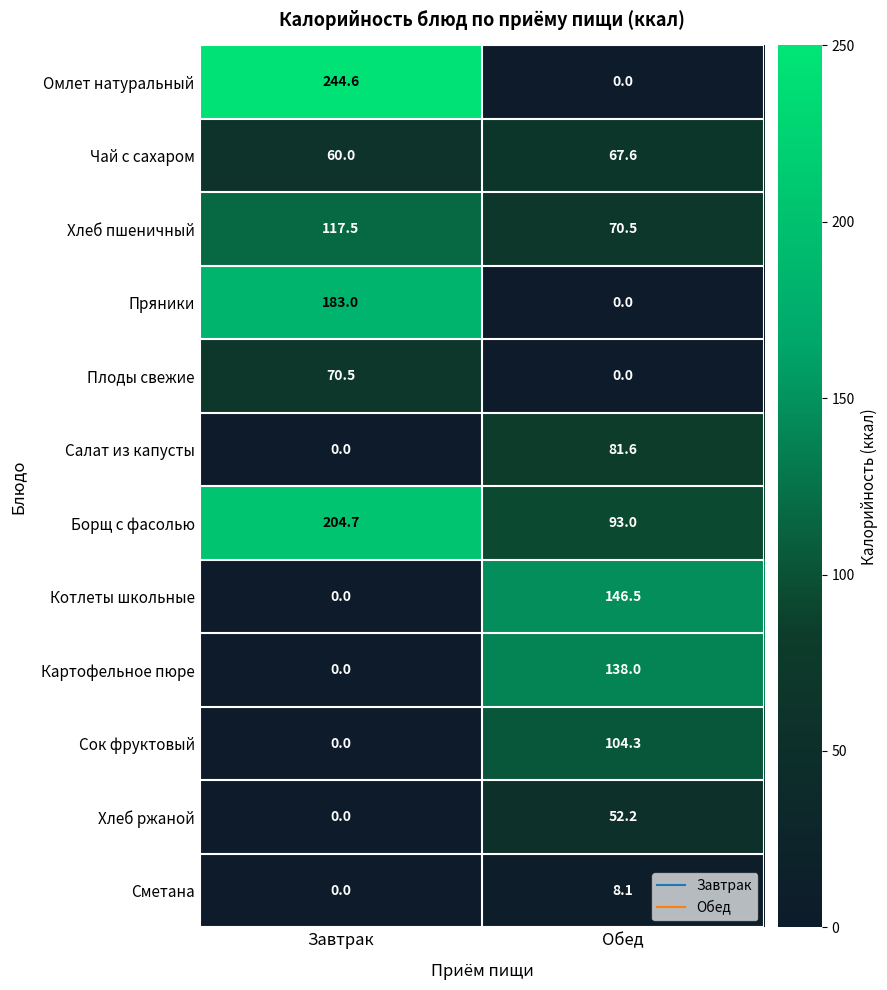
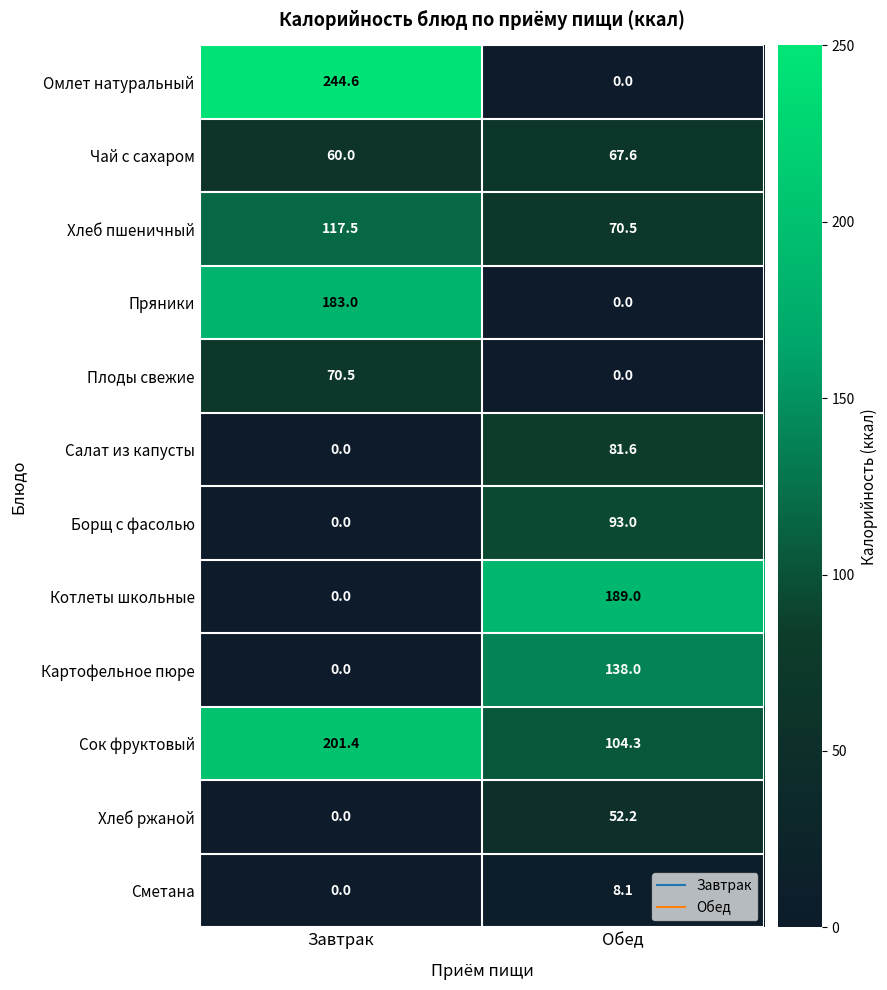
Борщ с фасолью, Завтрак: 204.7 -> 0.0
Котлеты школьные, Обед: 146.5 -> 189.0
Сок фруктовый, Завтрак: 0.0 -> 201.4
